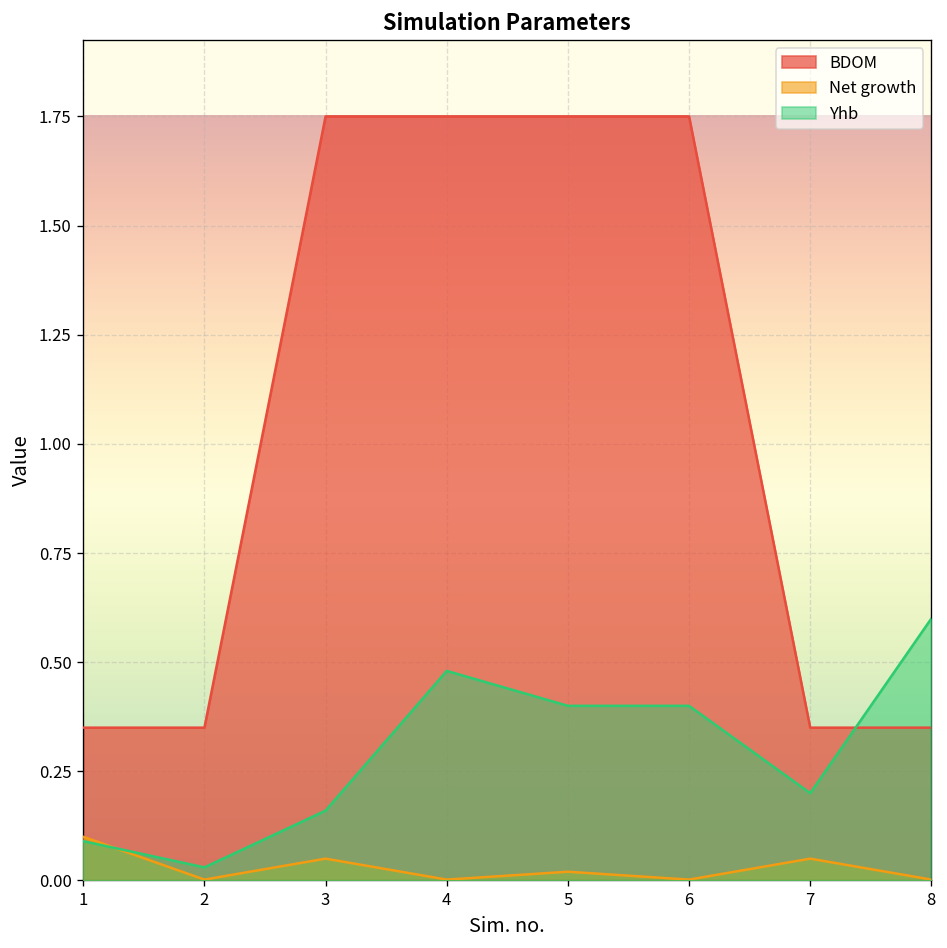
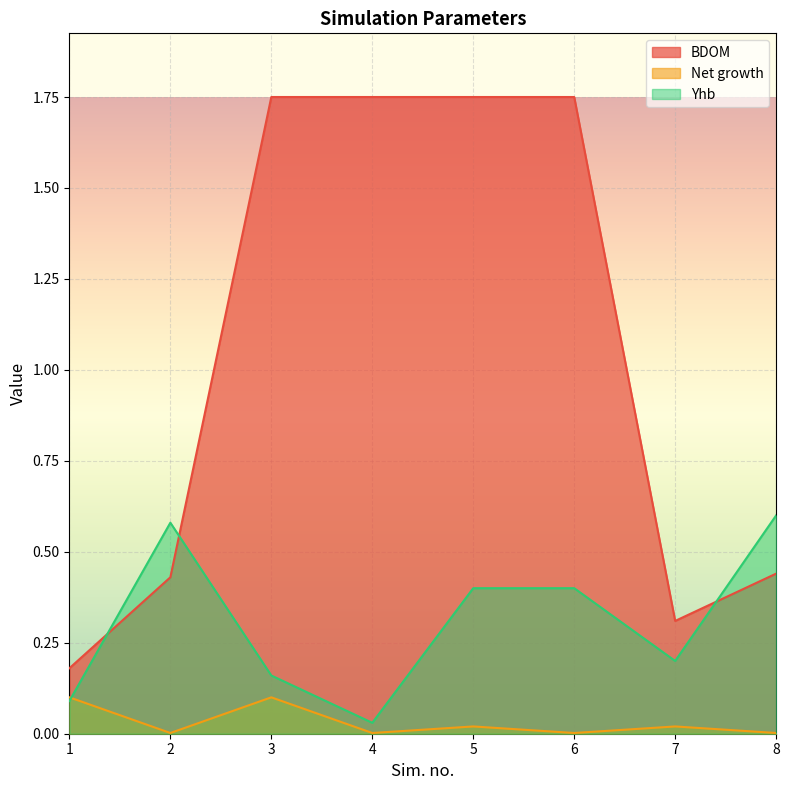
BDOM, 1: 0.35 -> 0.18
BDOM, 2: 0.35 -> 0.43
Yhb, 2: 0.03 -> 0.58
Net growth, 3: 0.05 -> 0.10
Yhb, 4: 0.48 -> 0.03
BDOM, 7: 0.35 -> 0.31
Net growth, 7: 0.05 -> 0.02
BDOM, 8: 0.35 -> 0.44
